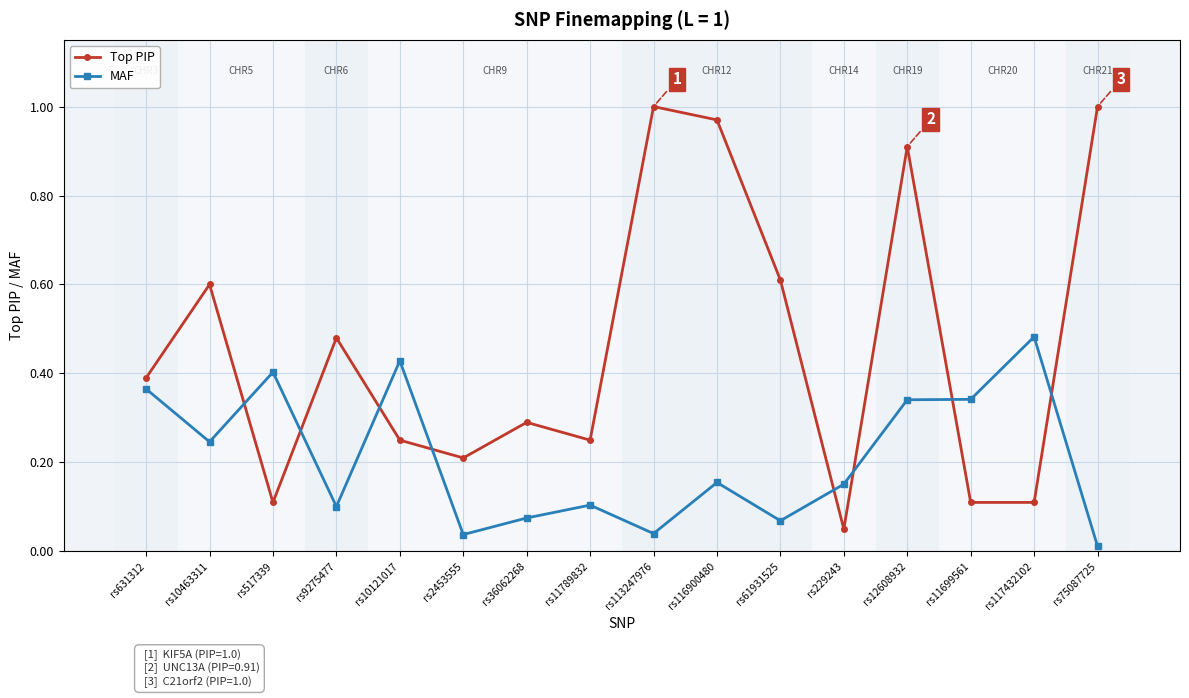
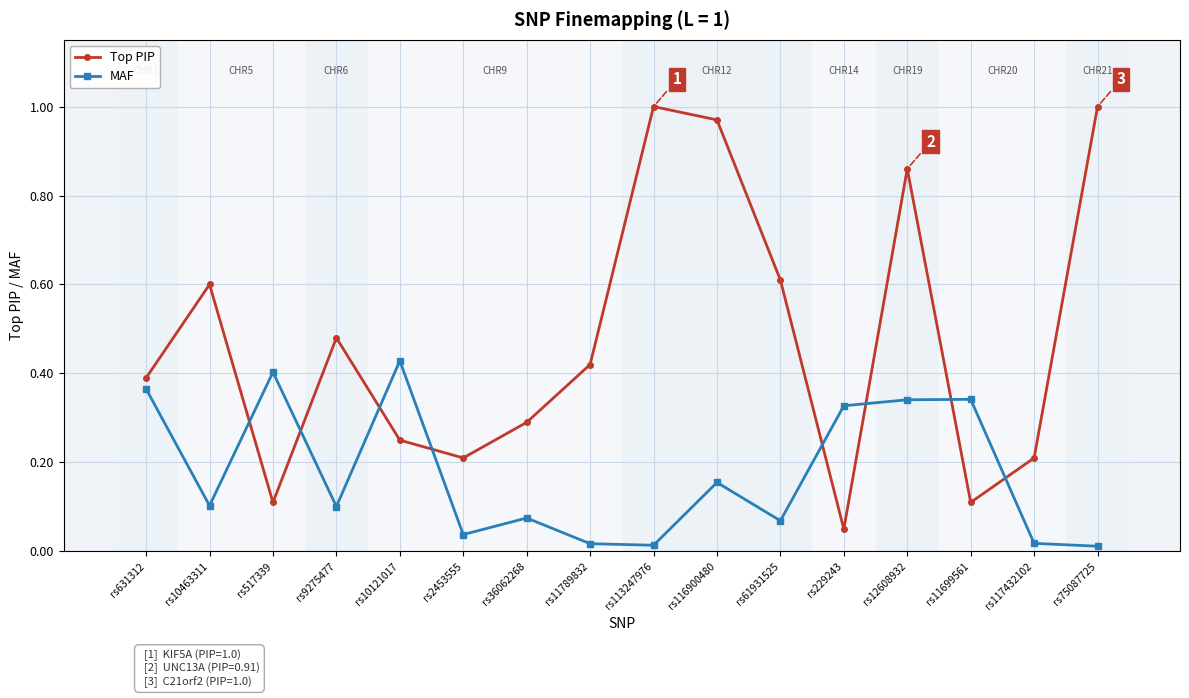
MAF, rs10463311: 0.25 -> 0.10
Top PIP, rs11789832: 0.25 -> 0.42
MAF, rs11789832: 0.10 -> 0.02
MAF, rs113247976: 0.04 -> 0.01
MAF, rs229243: 0.15 -> 0.33
Top PIP, rs12608932: 0.91 -> 0.86
Top PIP, rs117432102: 0.11 -> 0.21
MAF, rs117432102: 0.48 -> 0.02
